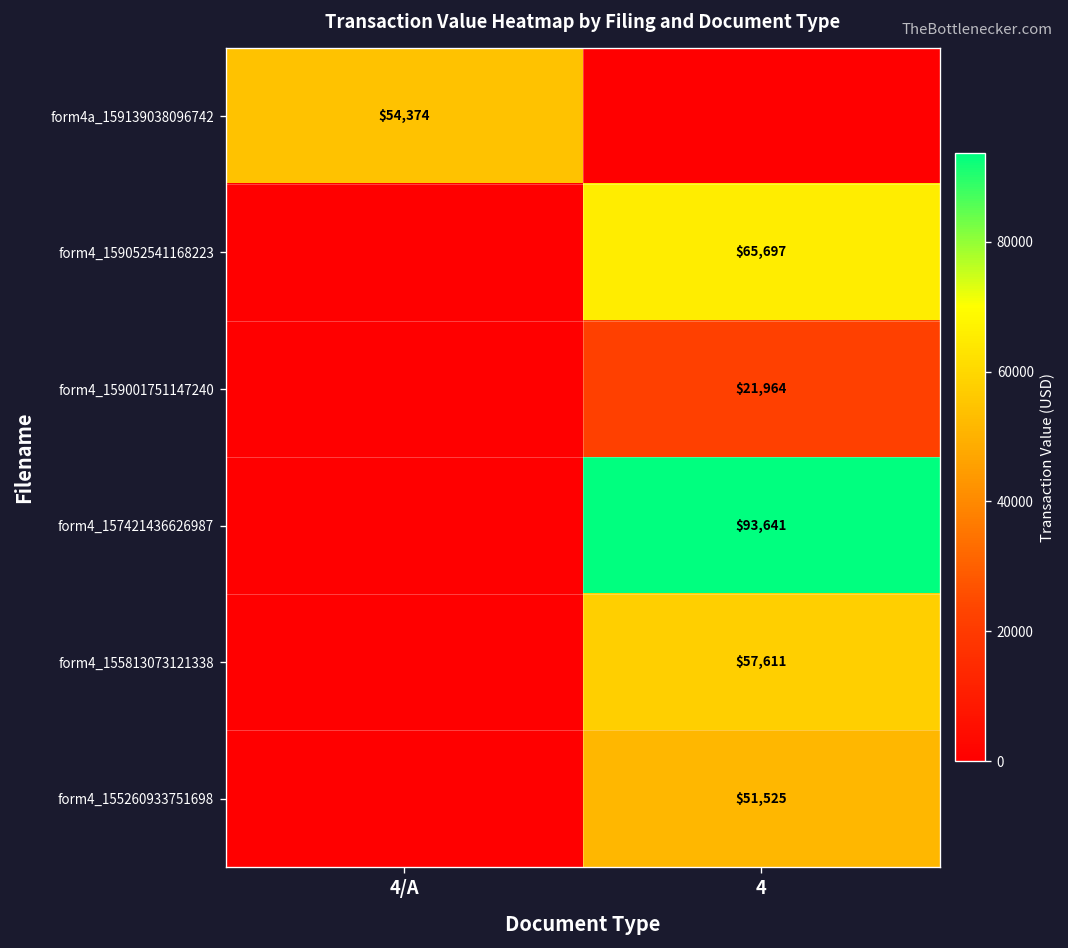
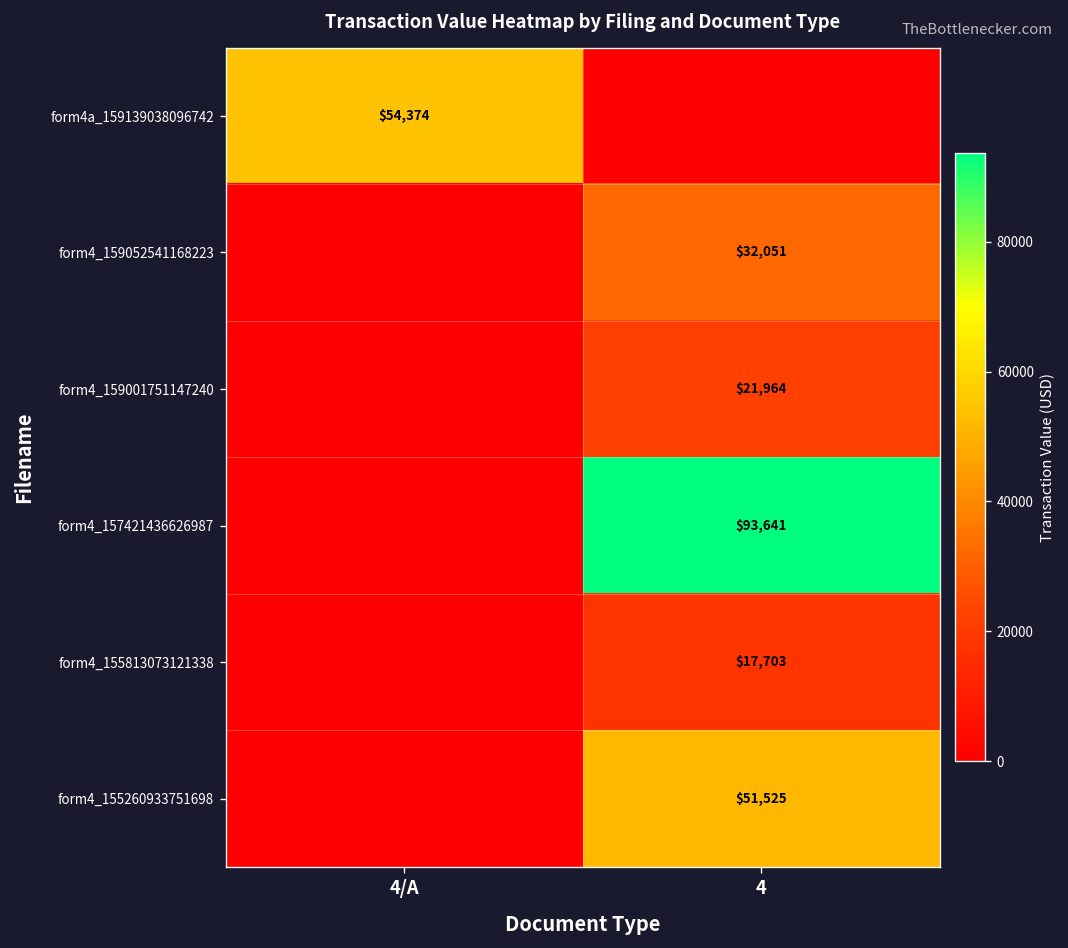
form4_159052541168223, 4: $65,697 -> $32,051
form4_155813073121338, 4: $57,611 -> $17,703
